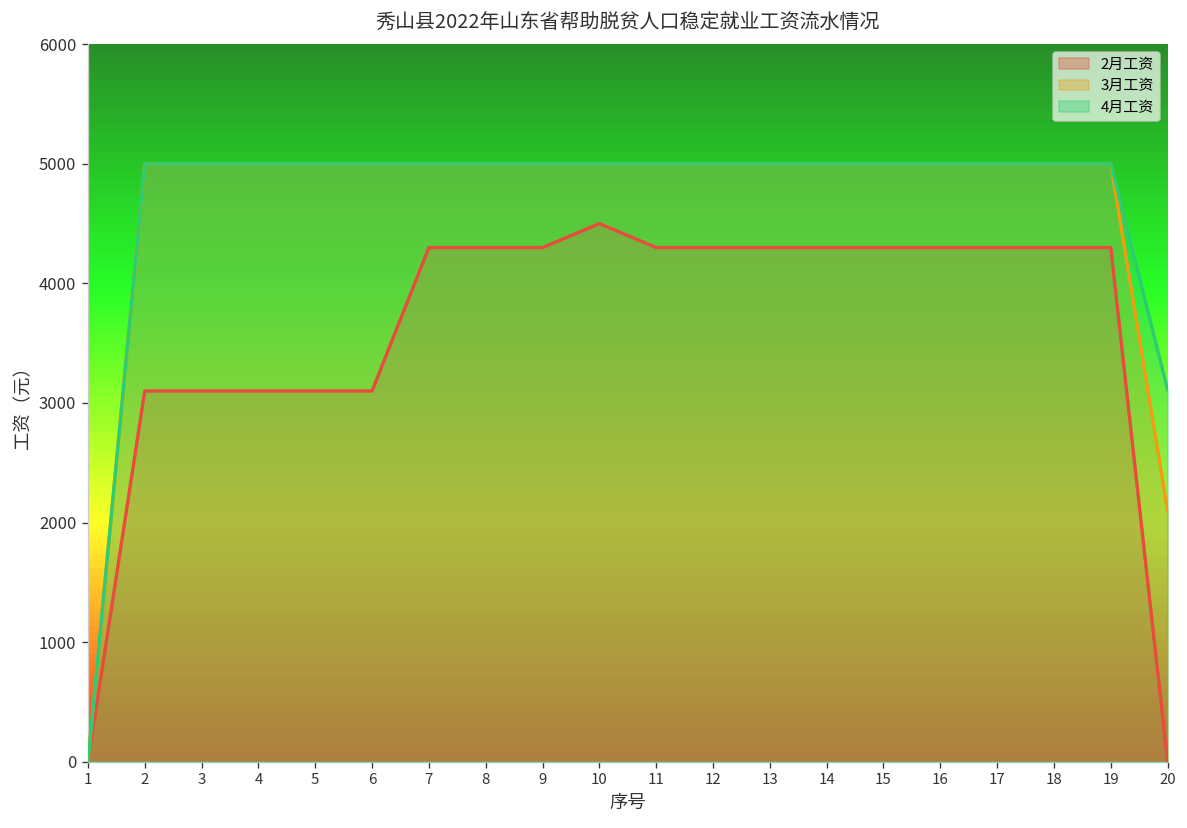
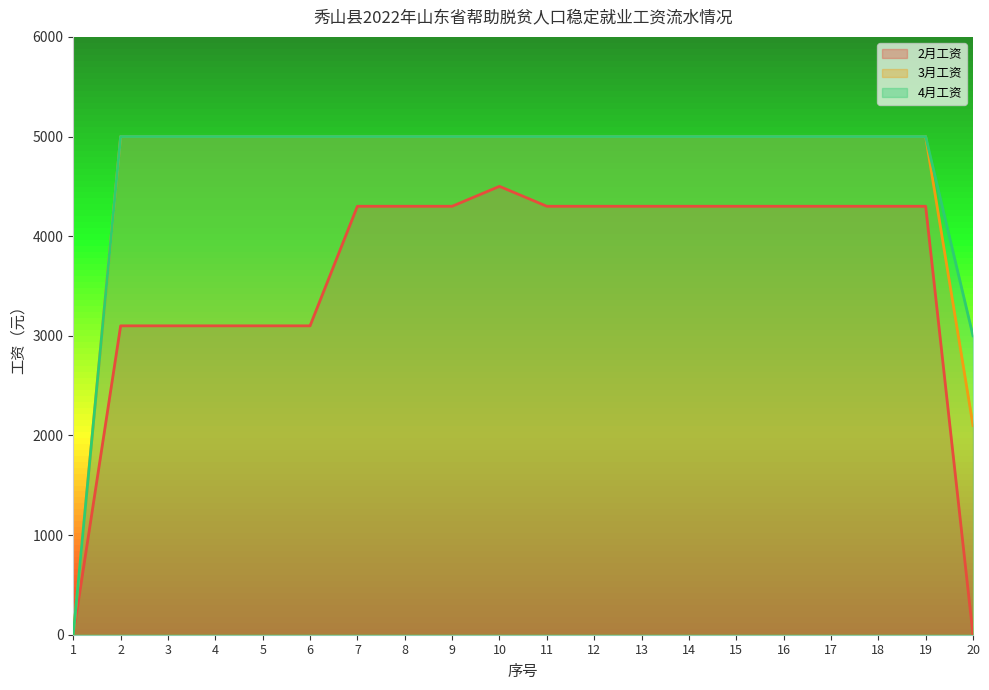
4月工资, 20: 3100 -> 3000
